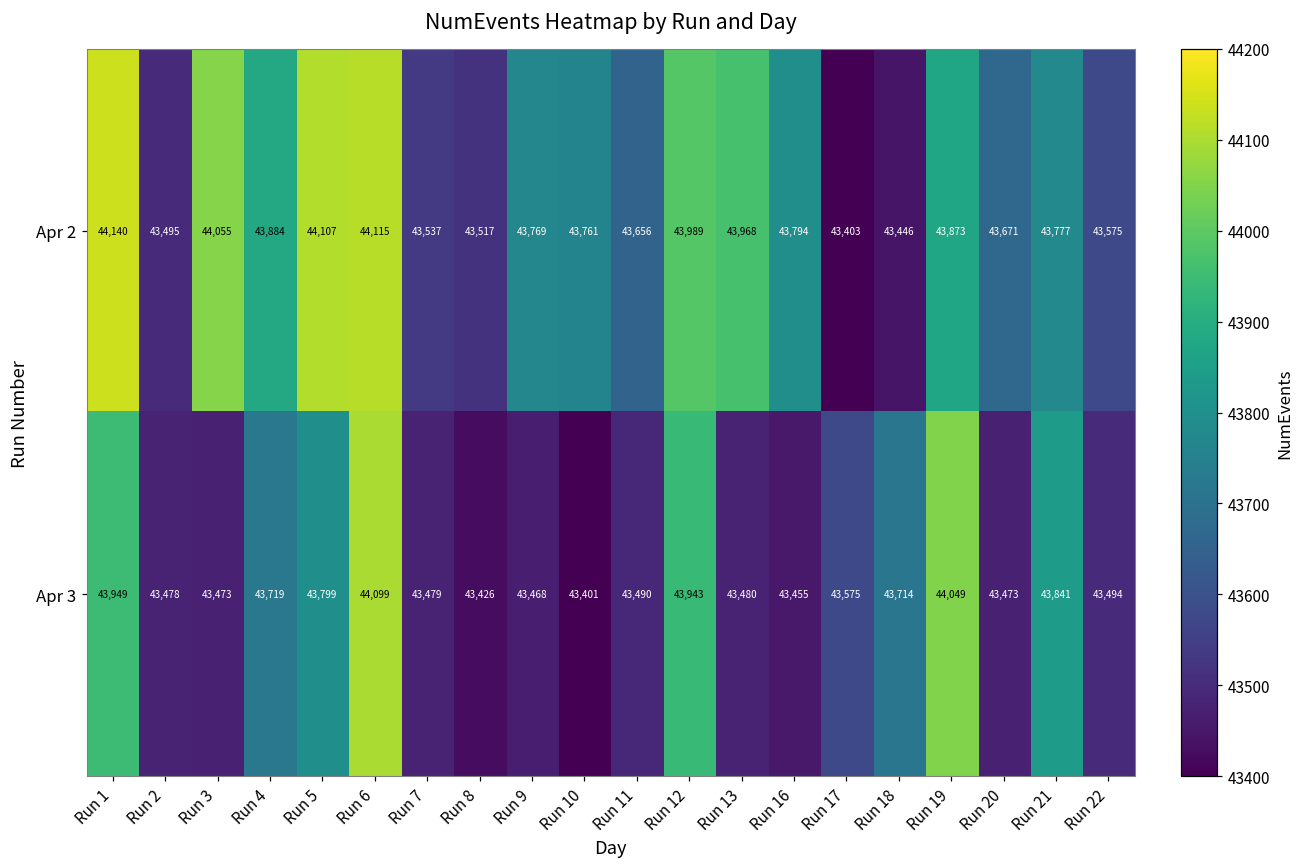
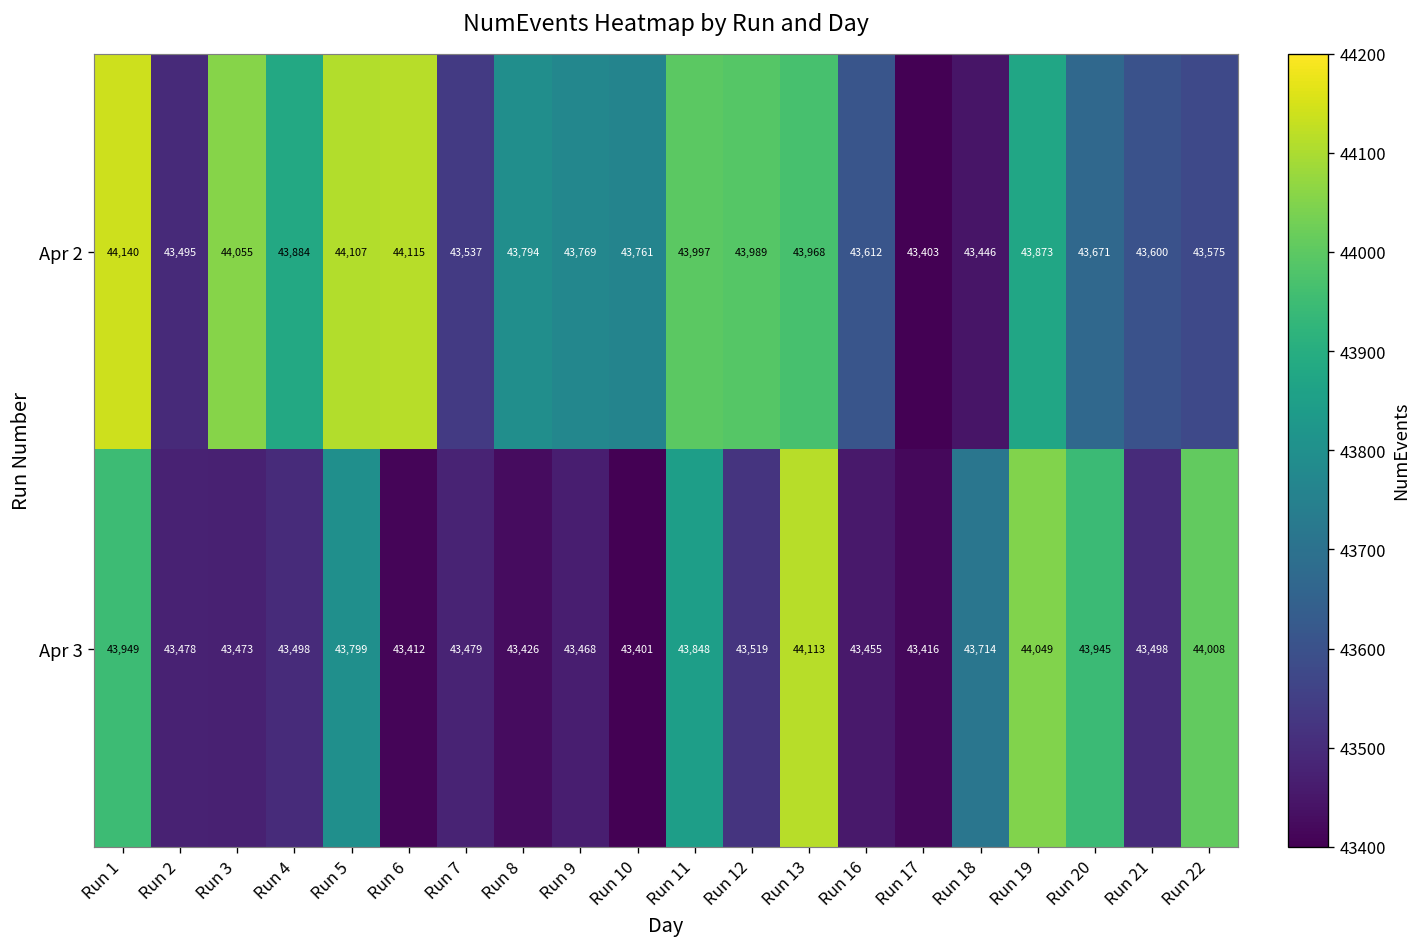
Apr 2, Run 8: 43,517 -> 43,794
Apr 2, Run 11: 43,656 -> 43,997
Apr 2, Run 16: 43,794 -> 43,612
Apr 2, Run 21: 43,777 -> 43,600
Apr 3, Run 4: 43,719 -> 43,498
Apr 3, Run 6: 44,099 -> 43,412
Apr 3, Run 11: 43,490 -> 43,848
Apr 3, Run 12: 43,943 -> 43,519
Apr 3, Run 13: 43,480 -> 44,113
Apr 3, Run 17: 43,575 -> 43,416
Apr 3, Run 20: 43,473 -> 43,945
Apr 3, Run 21: 43,841 -> 43,498
Apr 3, Run 22: 43,494 -> 44,008
